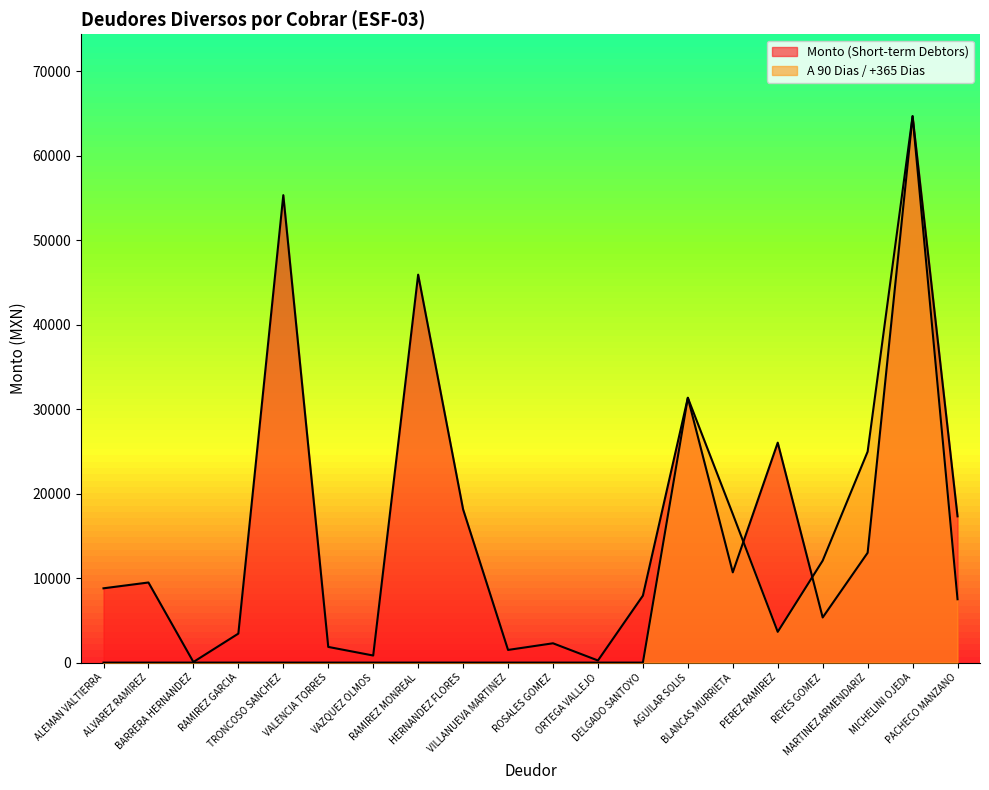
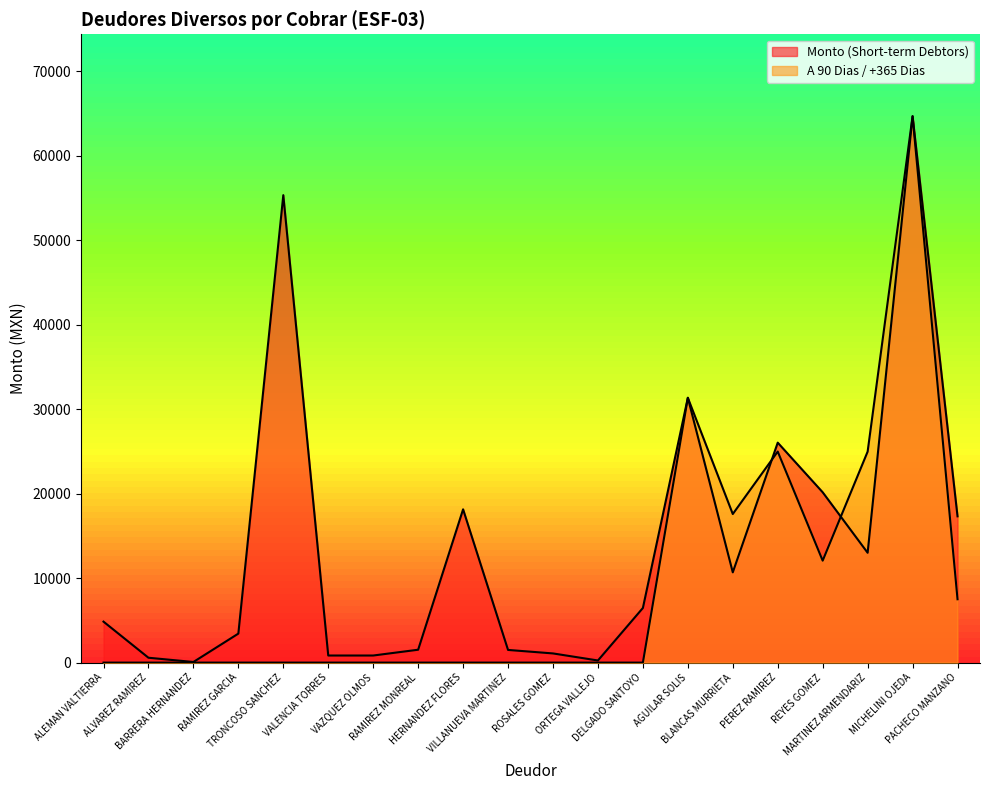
Monto (Short-term Debtors), ALEMAN VALTIERRA: 9000 -> 5000
Monto (Short-term Debtors), ALVAREZ RAMIREZ: 9000 -> 1000
Monto (Short-term Debtors), VALENCIA TORRES: 2000 -> 1000
Monto (Short-term Debtors), RAMIREZ MONREAL: 46000 -> 2000
Monto (Short-term Debtors), ROSALES GOMEZ: 2000 -> 1000
Monto (Short-term Debtors), DELGADO SANTOYO: 8000 -> 6000
A 90 Dias / +365 Dias, PEREZ RAMIREZ: 4000 -> 25000
Monto (Short-term Debtors), REYES GOMEZ: 5000 -> 20000
